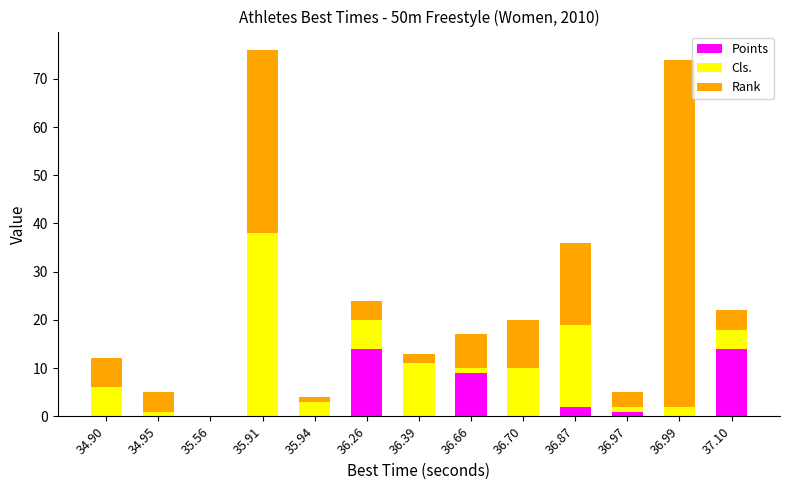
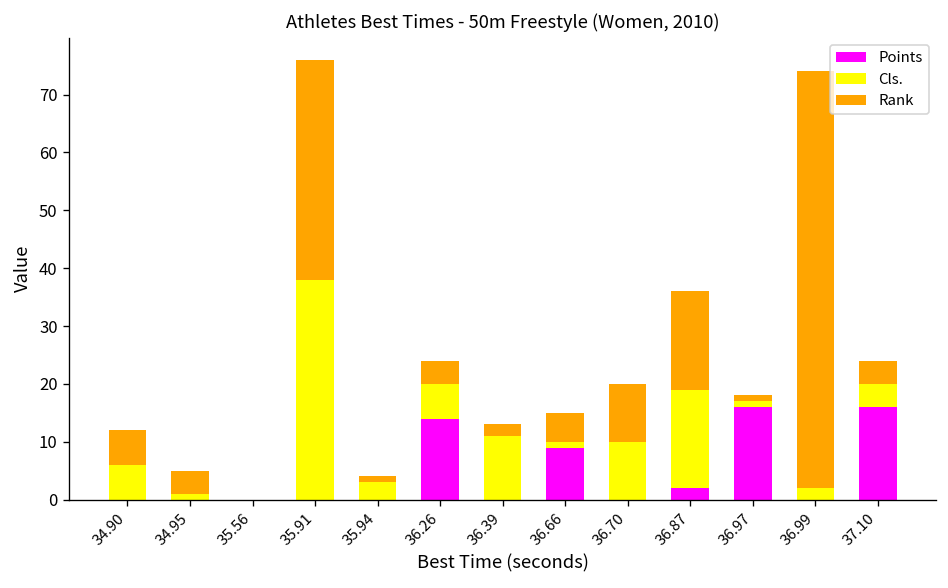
Rank, 36.66: 7 -> 5
Points, 36.97: 1 -> 16
Rank, 36.97: 3 -> 1
Points, 37.10: 14 -> 16
